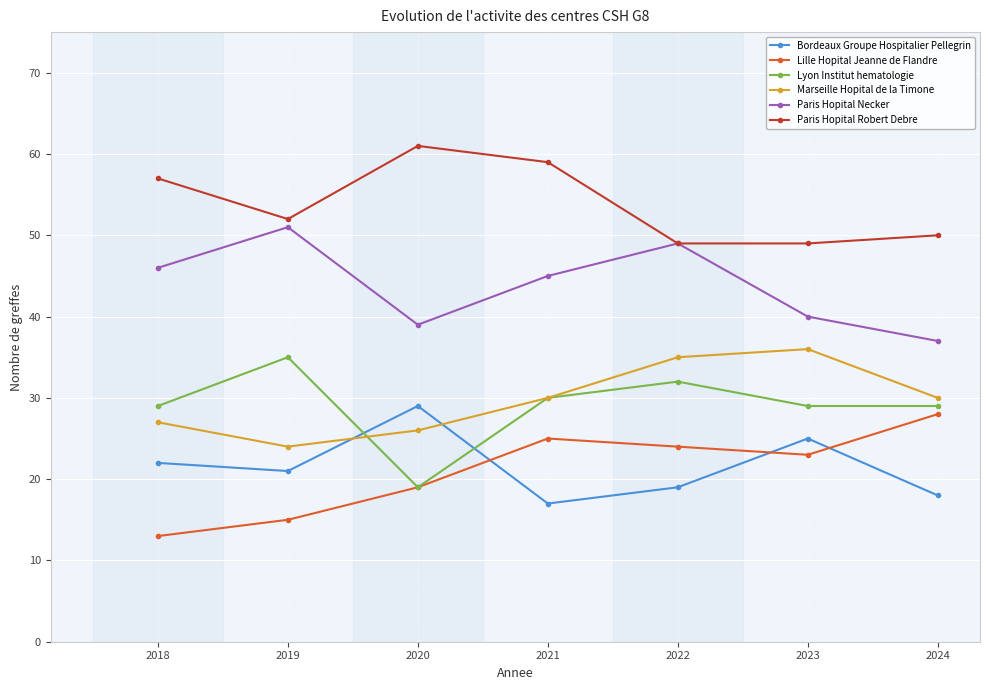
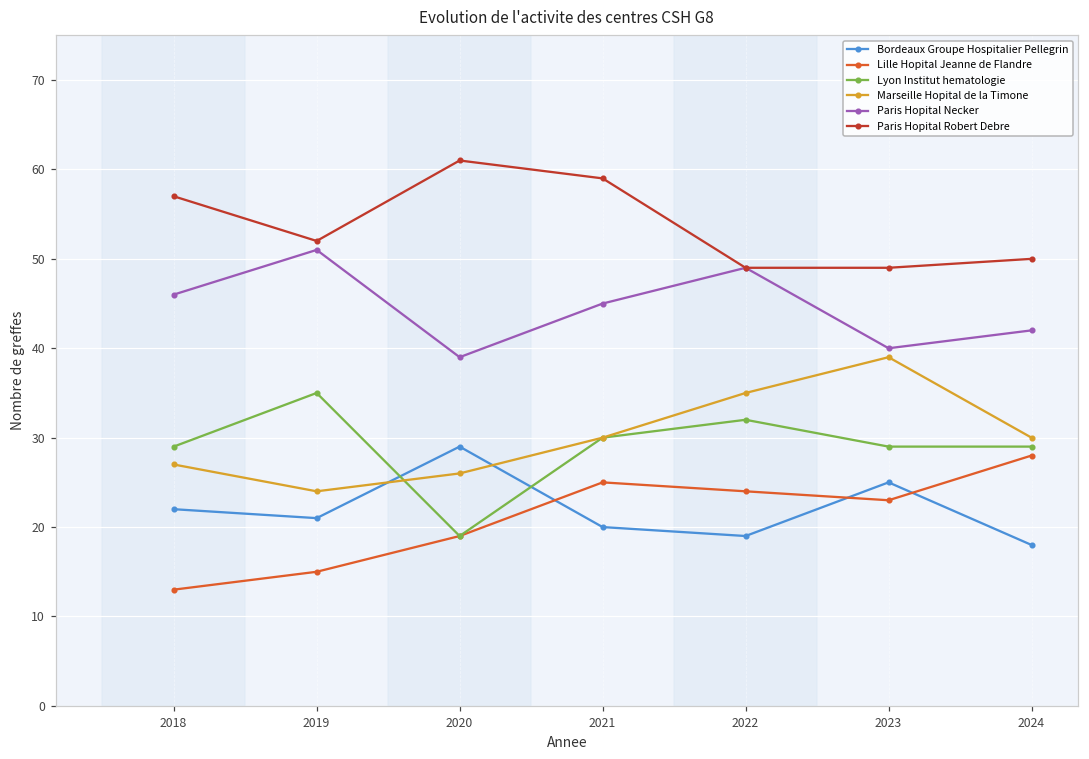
Bordeaux Groupe Hospitalier Pellegrin, 2021: 17 -> 20
Marseille Hopital de la Timone, 2023: 36 -> 39
Paris Hopital Necker, 2024: 37 -> 42
